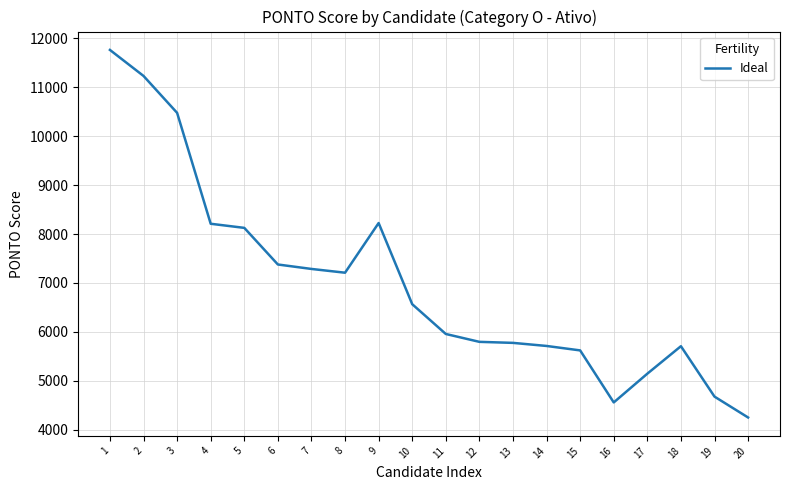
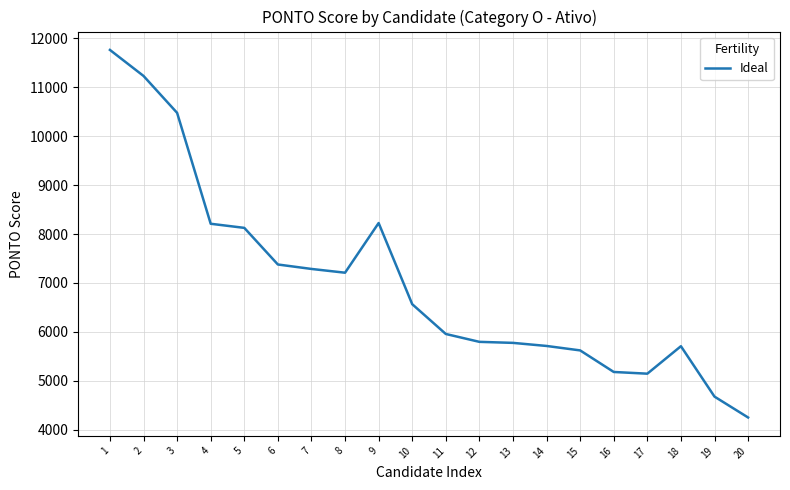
16: 4600 -> 5200
